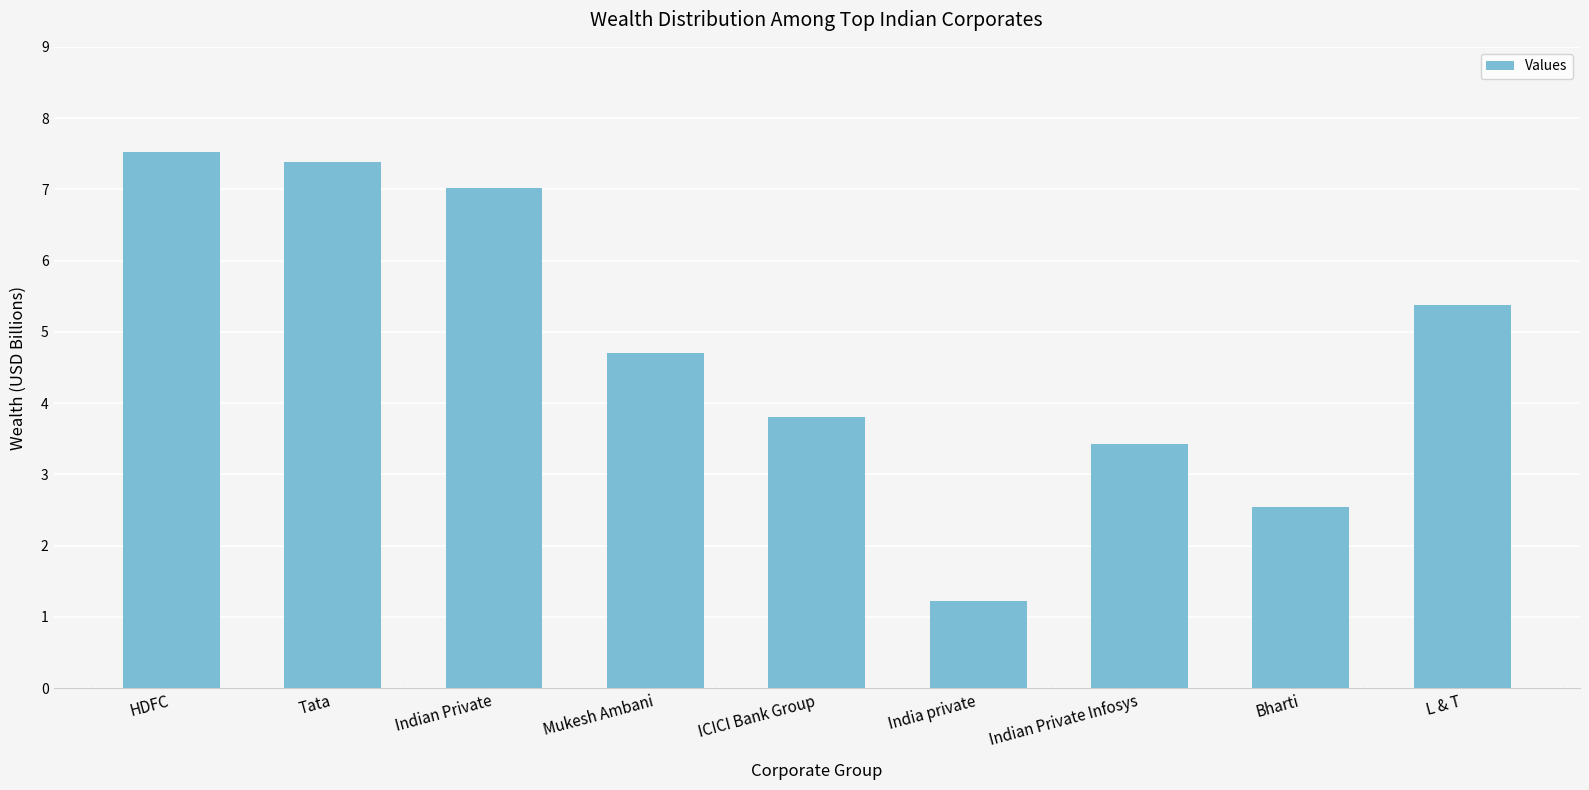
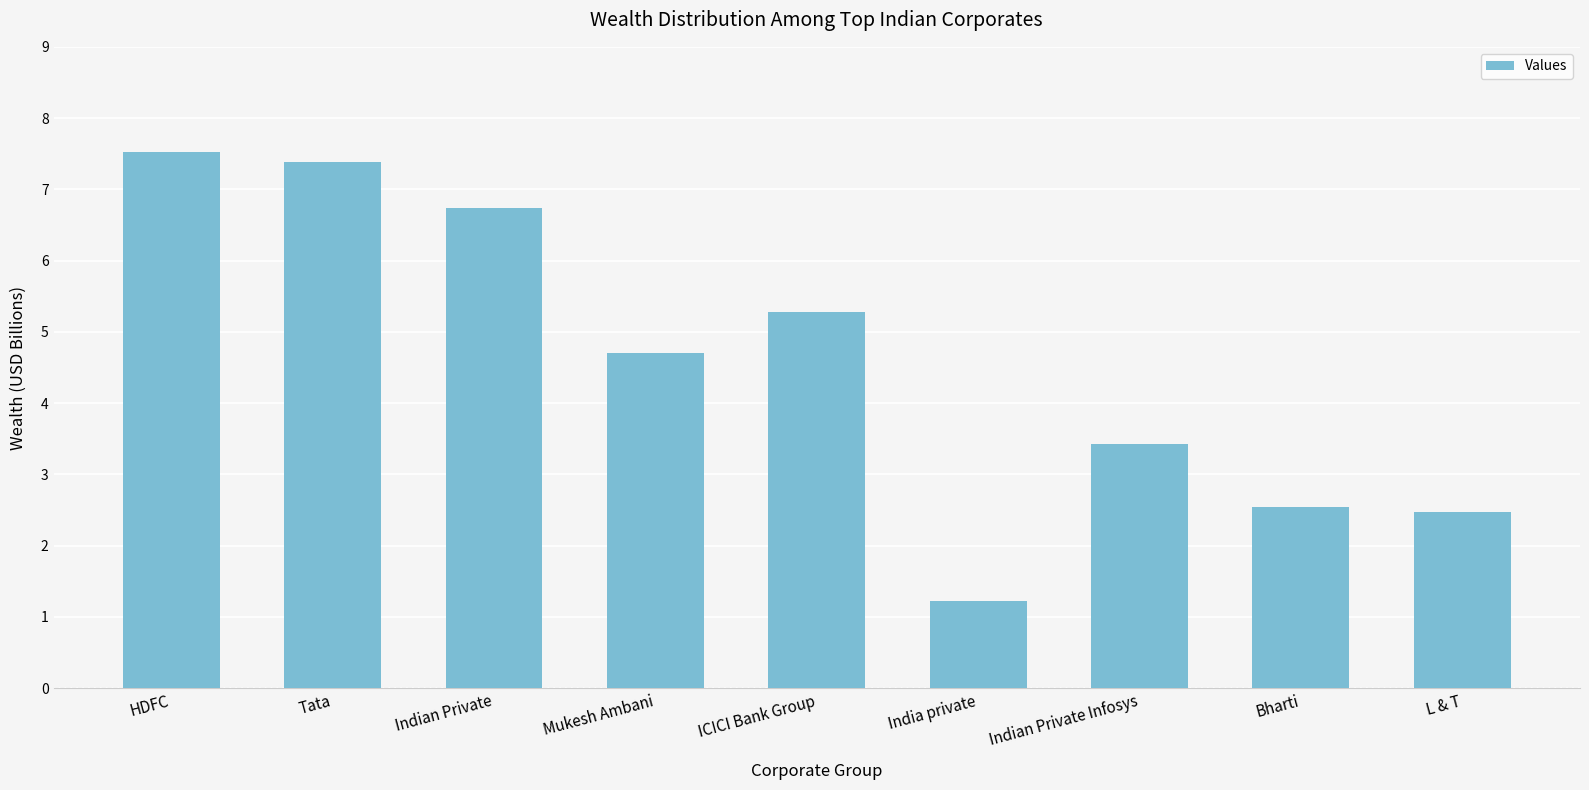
Indian Private: 7.0 -> 6.7
ICICI Bank Group: 3.8 -> 5.3
L & T: 5.4 -> 2.5
